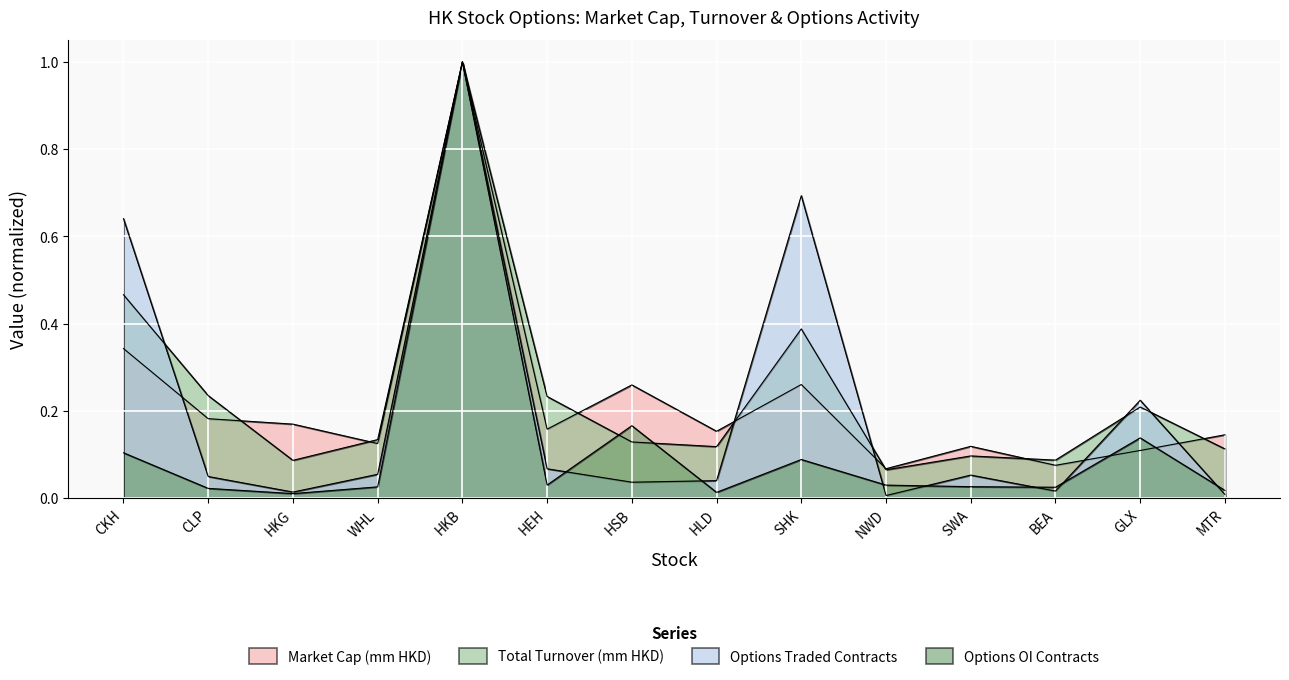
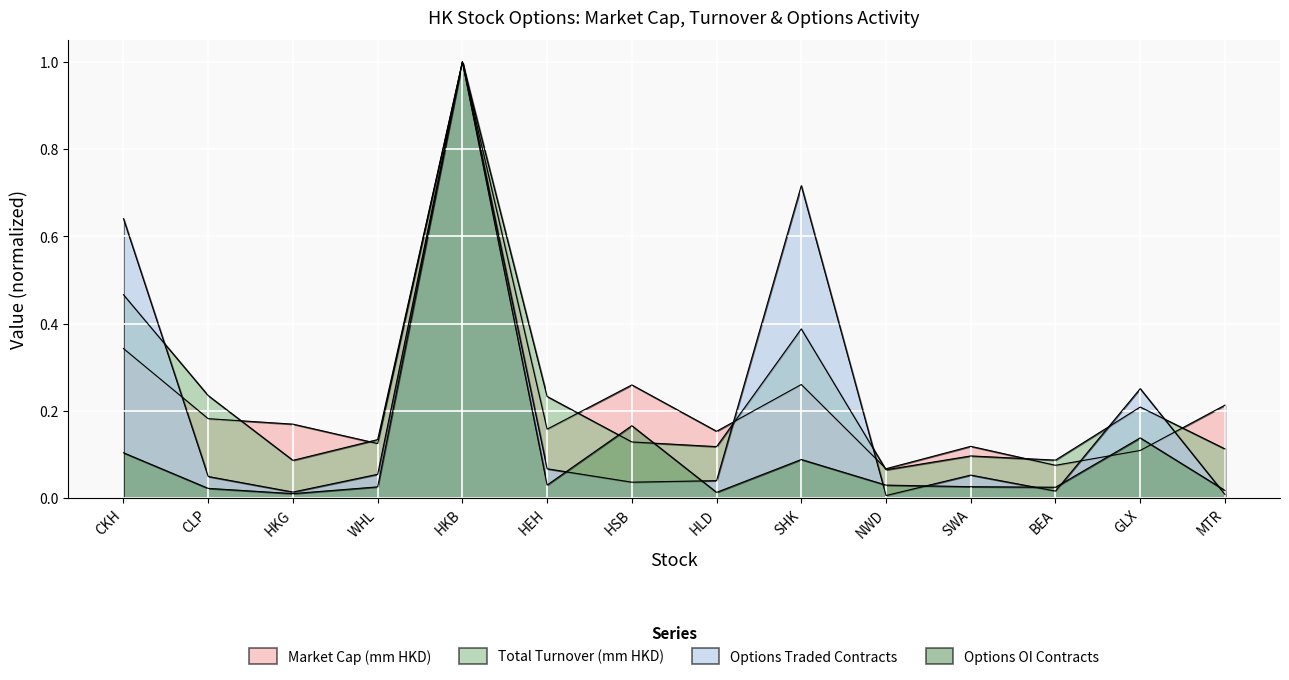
Options Traded Contracts, SHK: 0.69 -> 0.72
Options Traded Contracts, GLX: 0.22 -> 0.25
Market Cap (mm HKD), MTR: 0.15 -> 0.21
